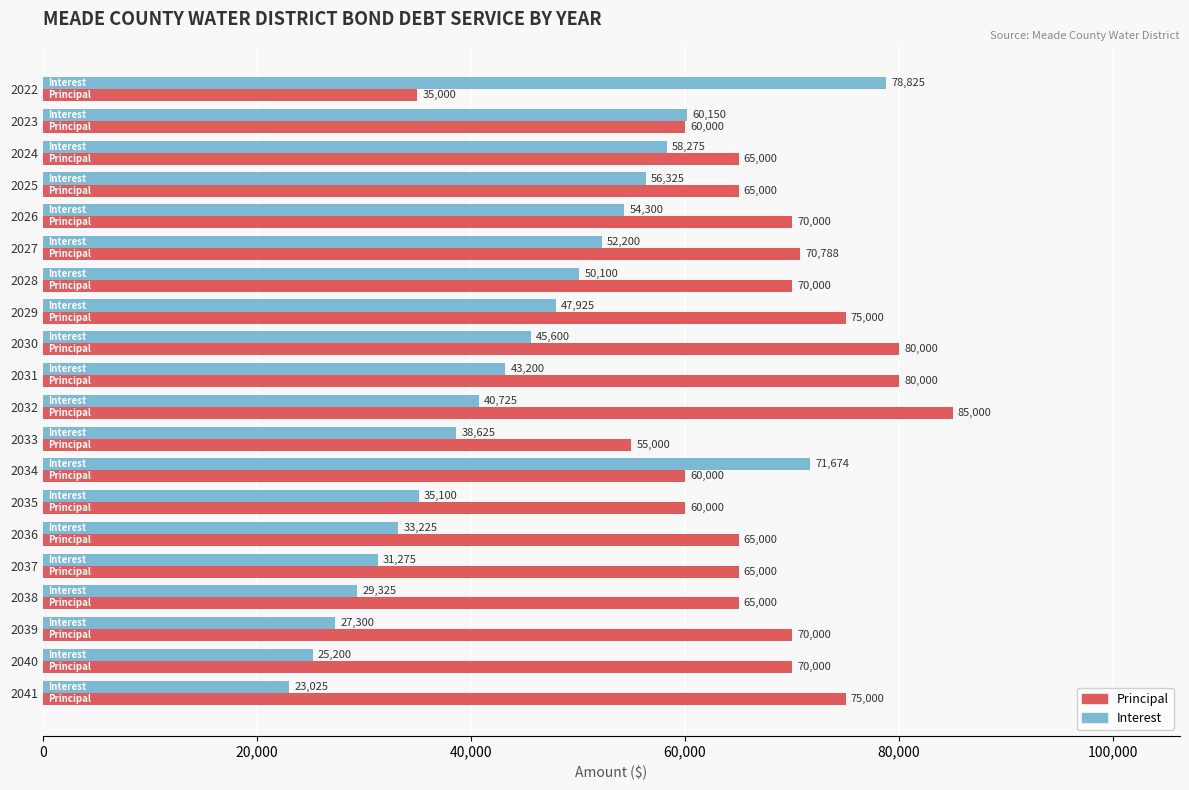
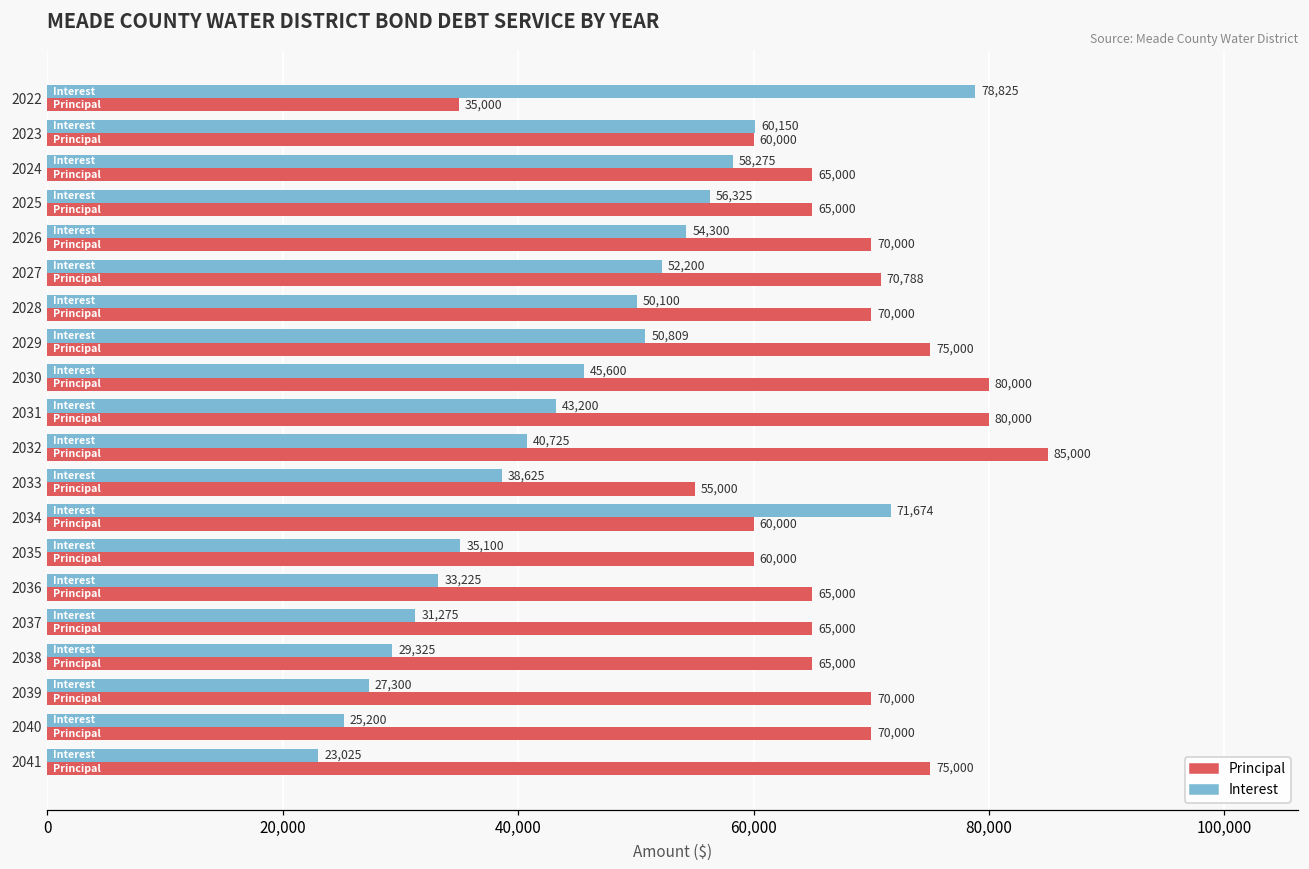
Interest, 2029: 47,925 -> 50,809
